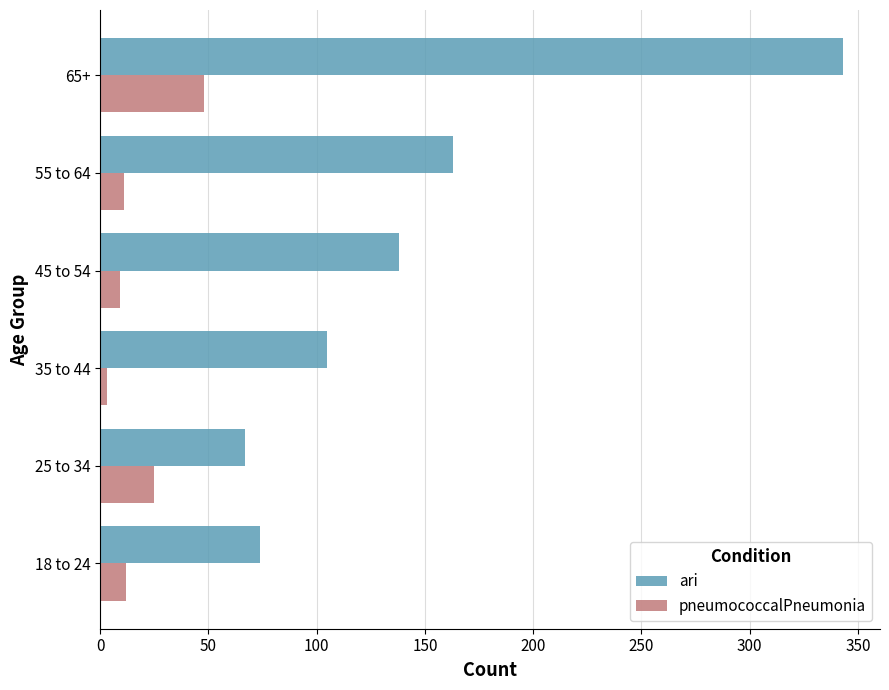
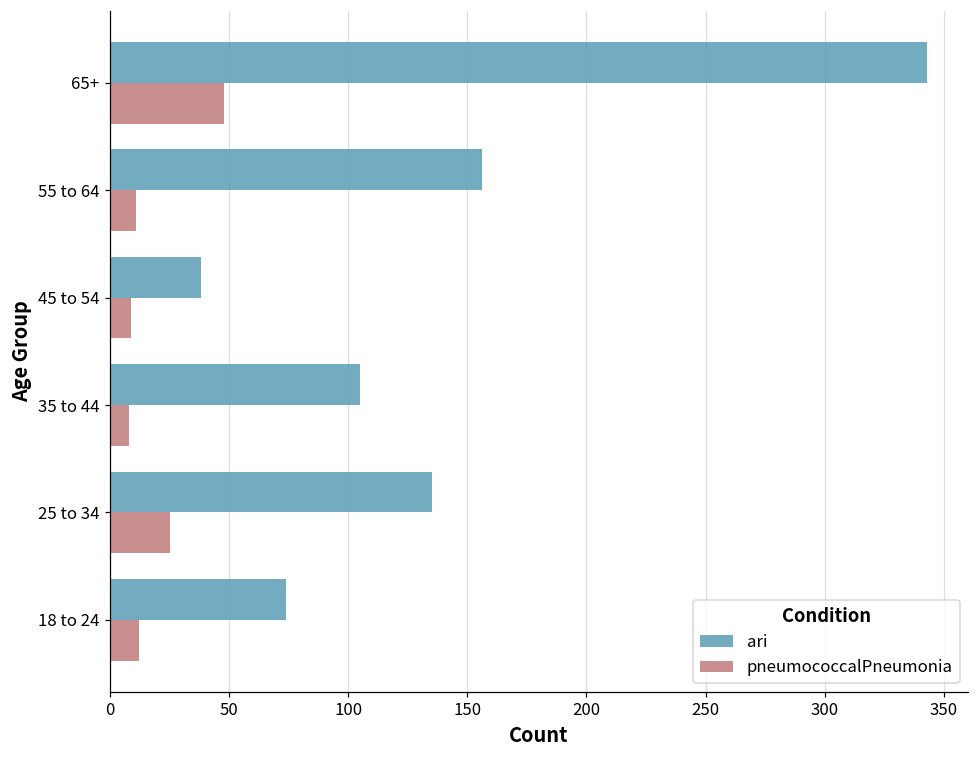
ari, 55 to 64: 163 -> 156
ari, 45 to 54: 138 -> 38
pneumococcalPneumonia, 35 to 44: 3 -> 8
ari, 25 to 34: 67 -> 135
